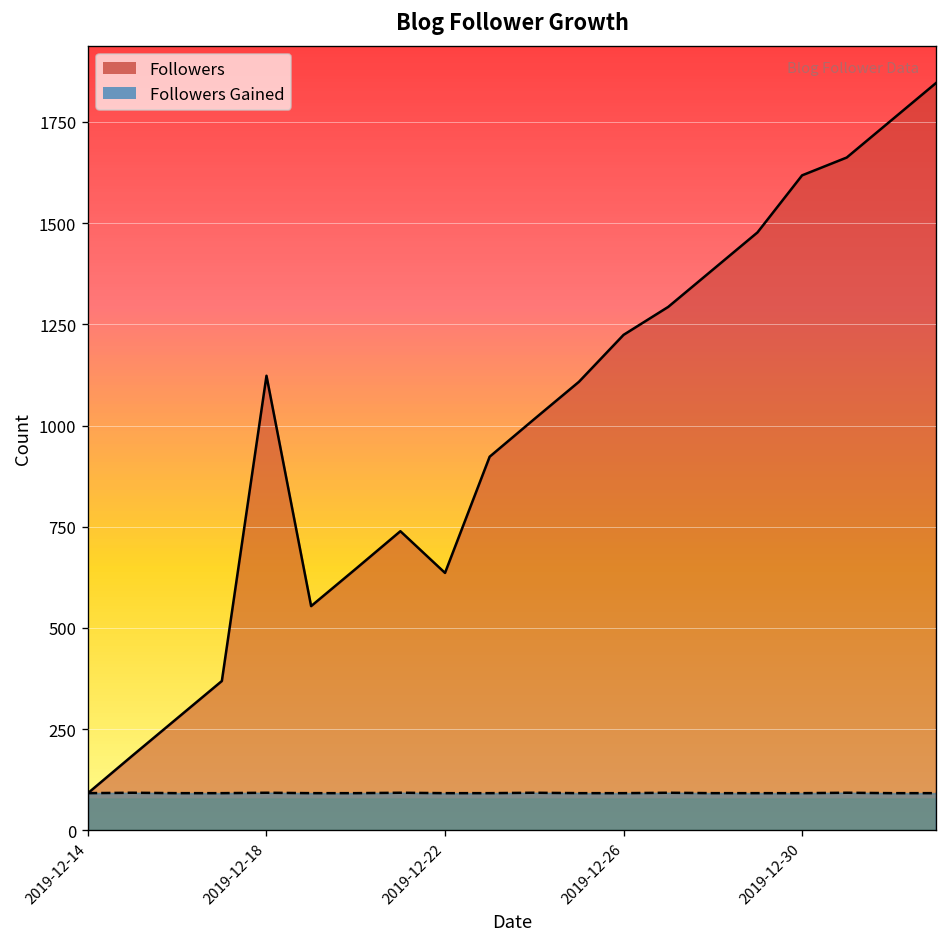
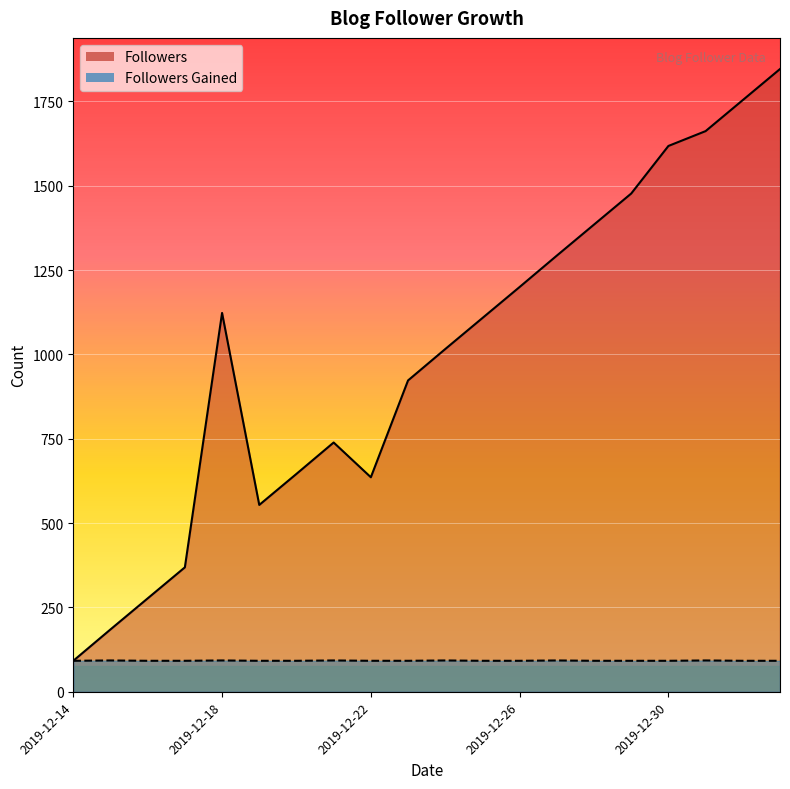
Followers, 2019-12-26: 1220 -> 1200
